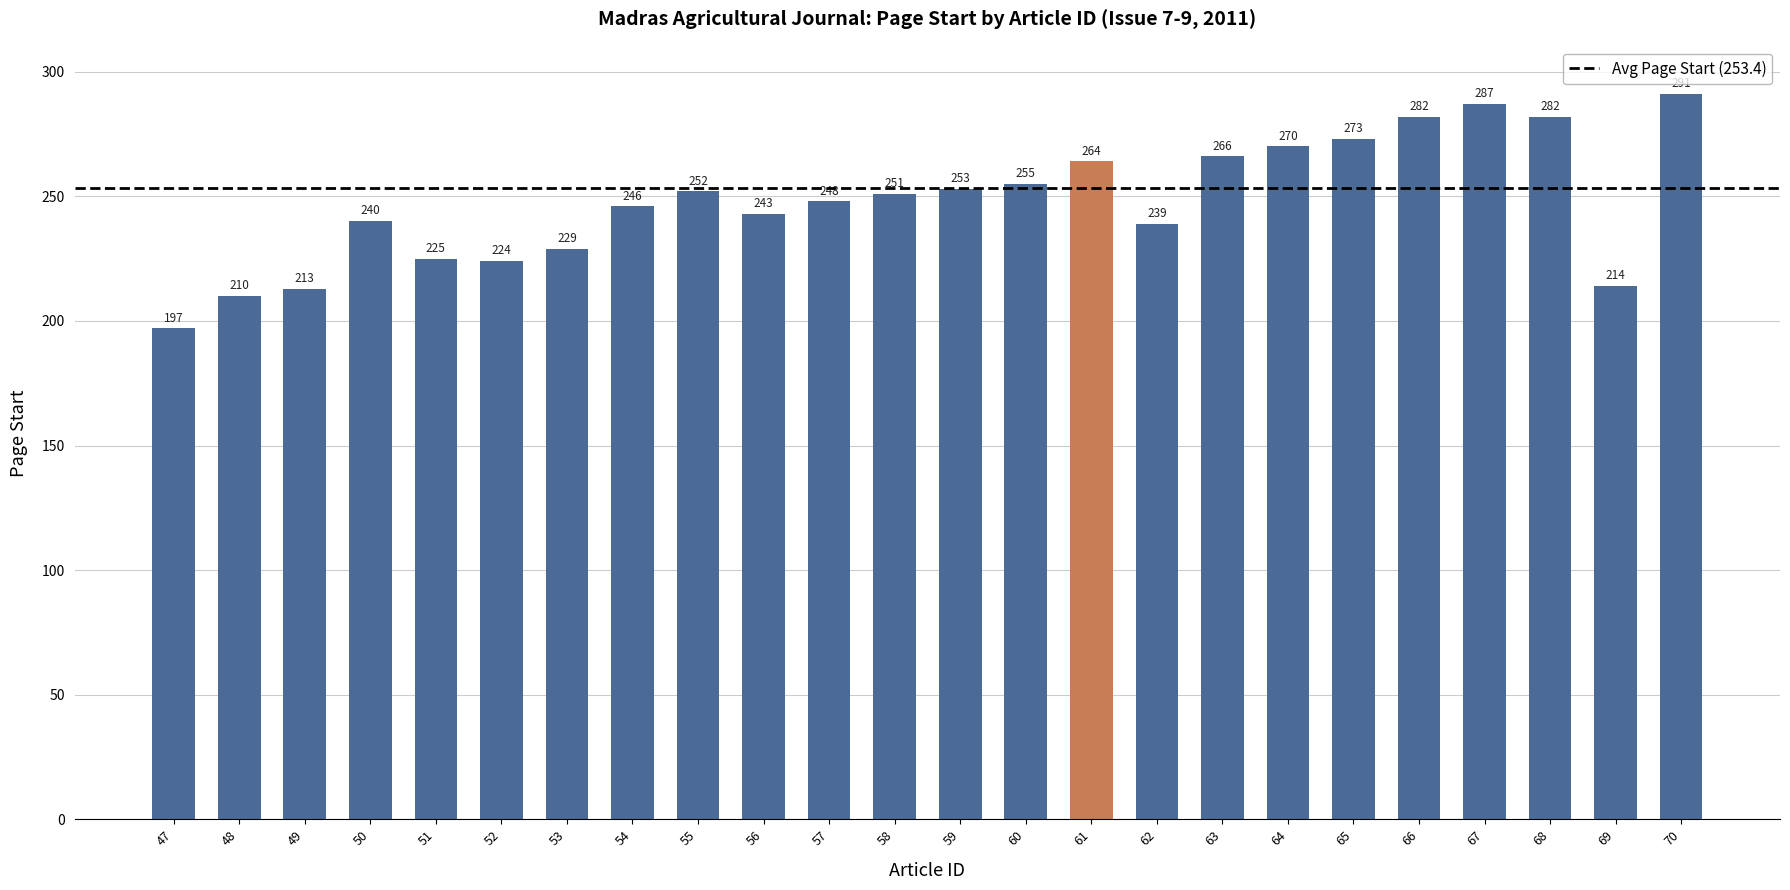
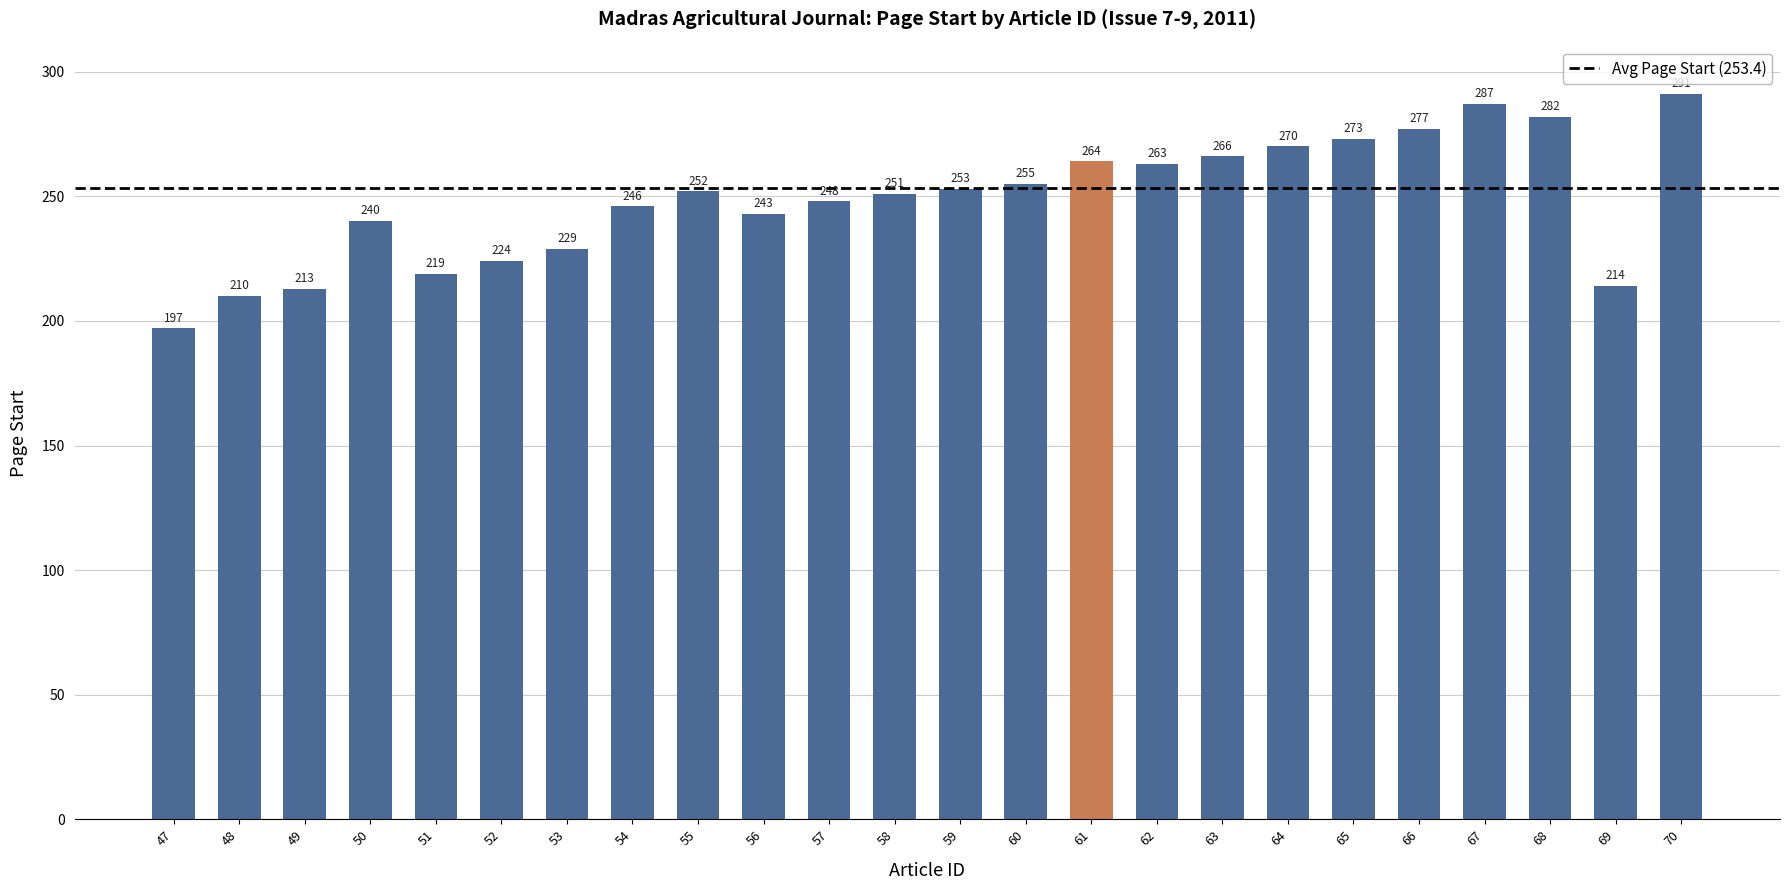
51: 225 -> 219
62: 239 -> 263
66: 282 -> 277
